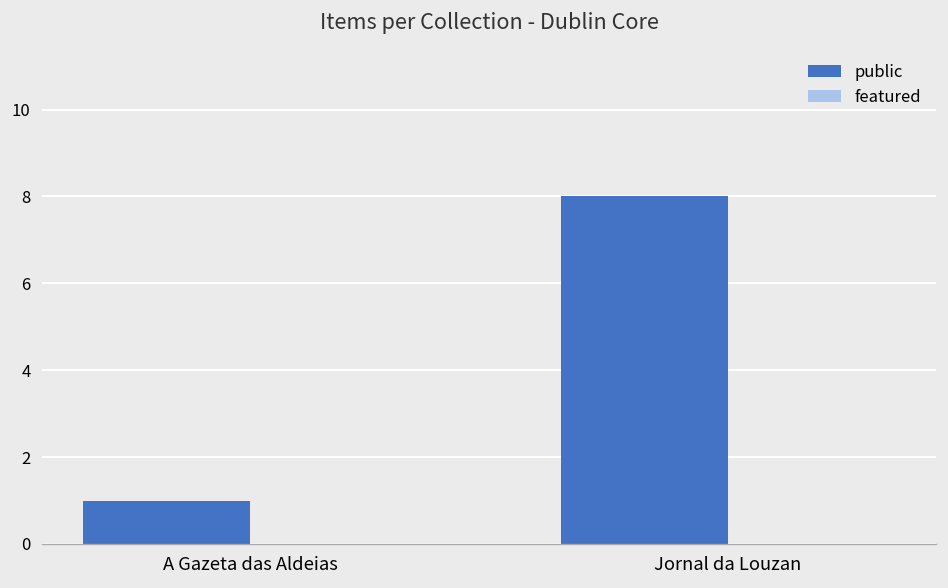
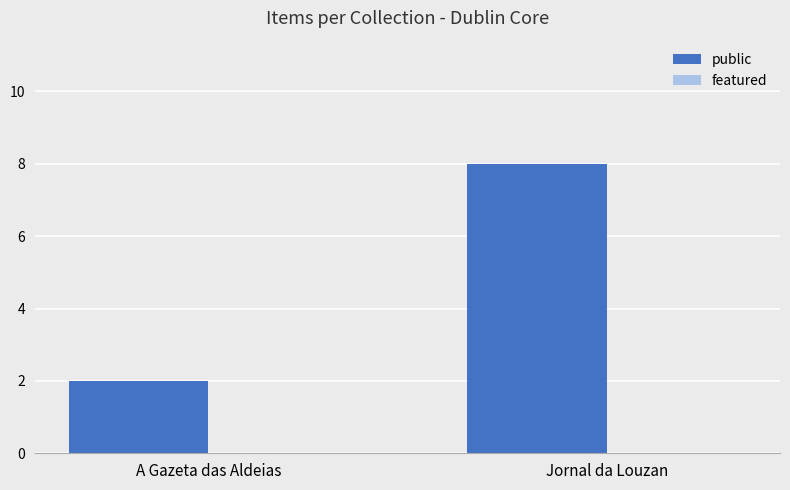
public, A Gazeta das Aldeias: 1 -> 2
